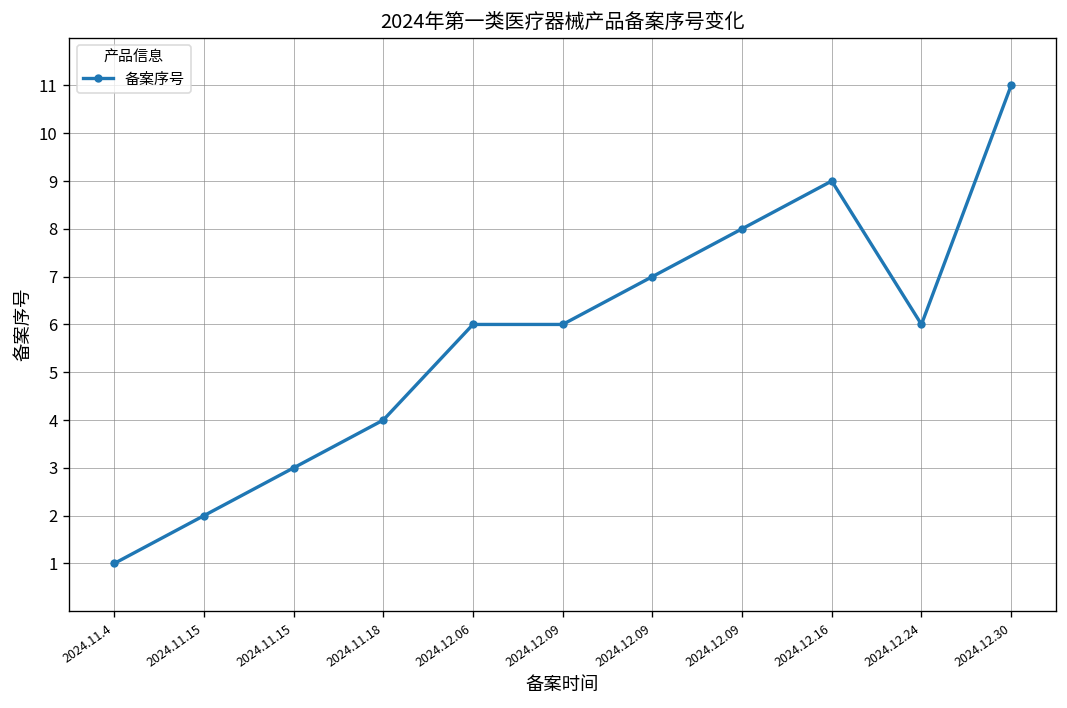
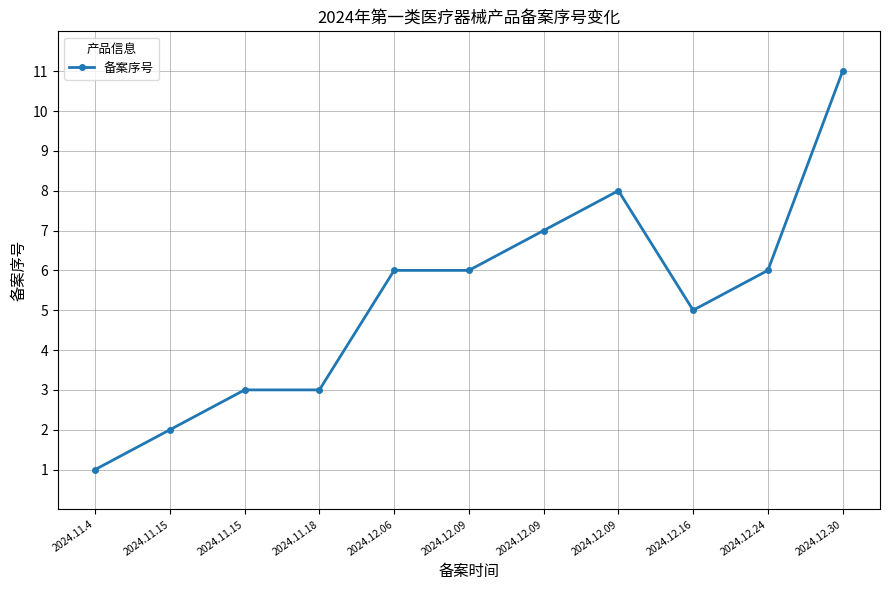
2024.11.18: 4 -> 3
2024.12.16: 9 -> 5
